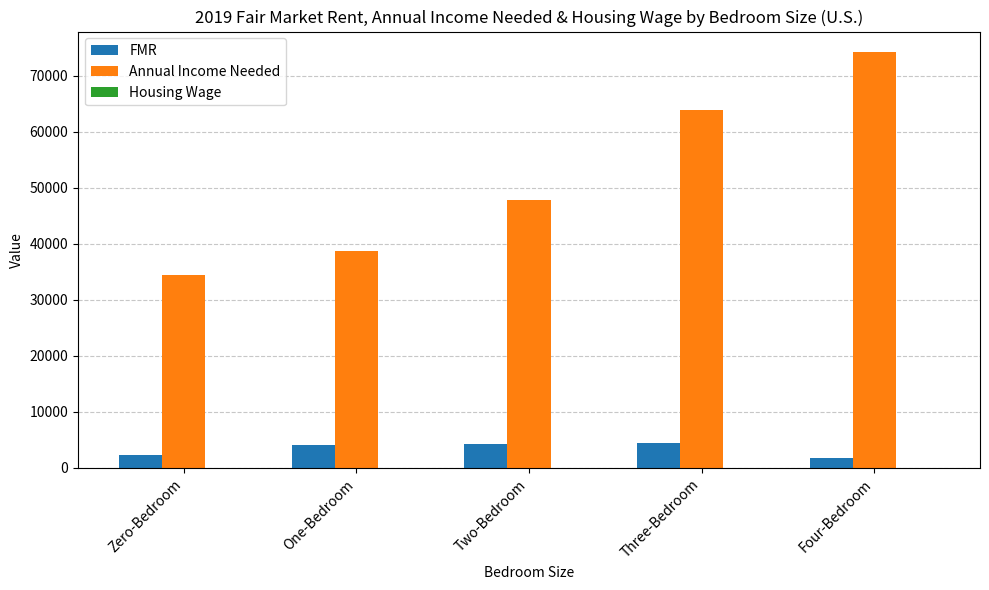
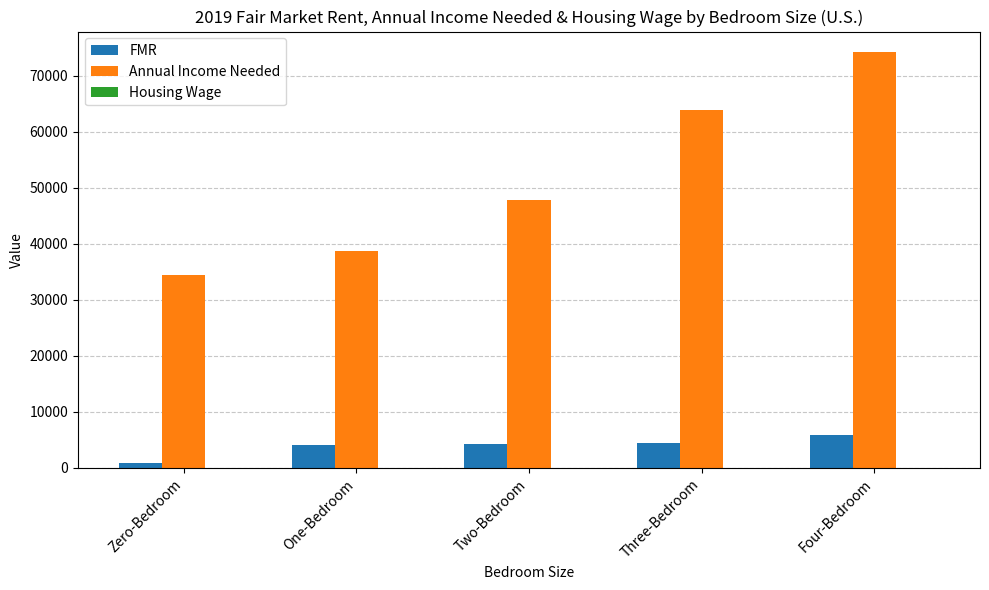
FMR, Zero-Bedroom: 2000 -> 1000
FMR, Four-Bedroom: 2000 -> 6000
